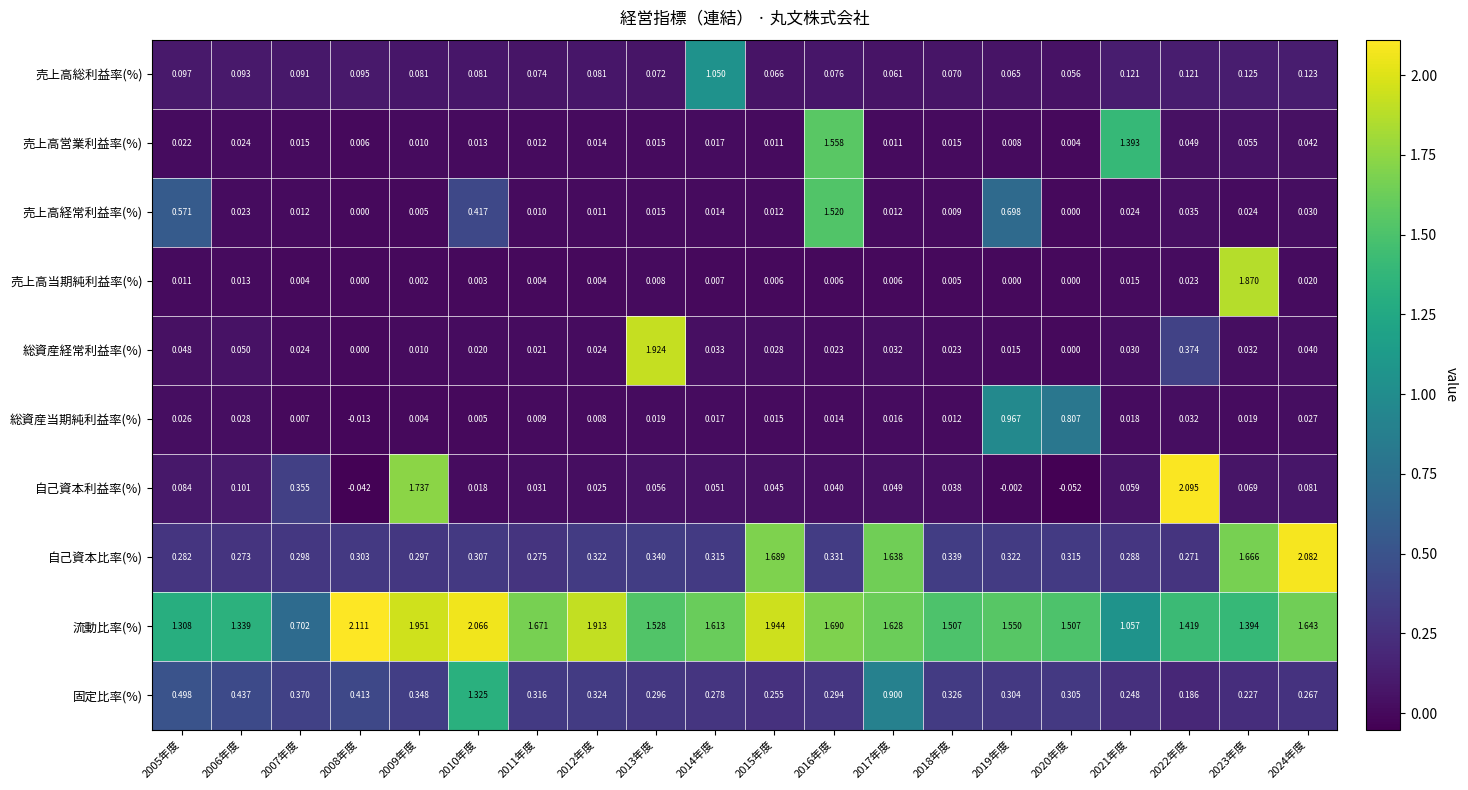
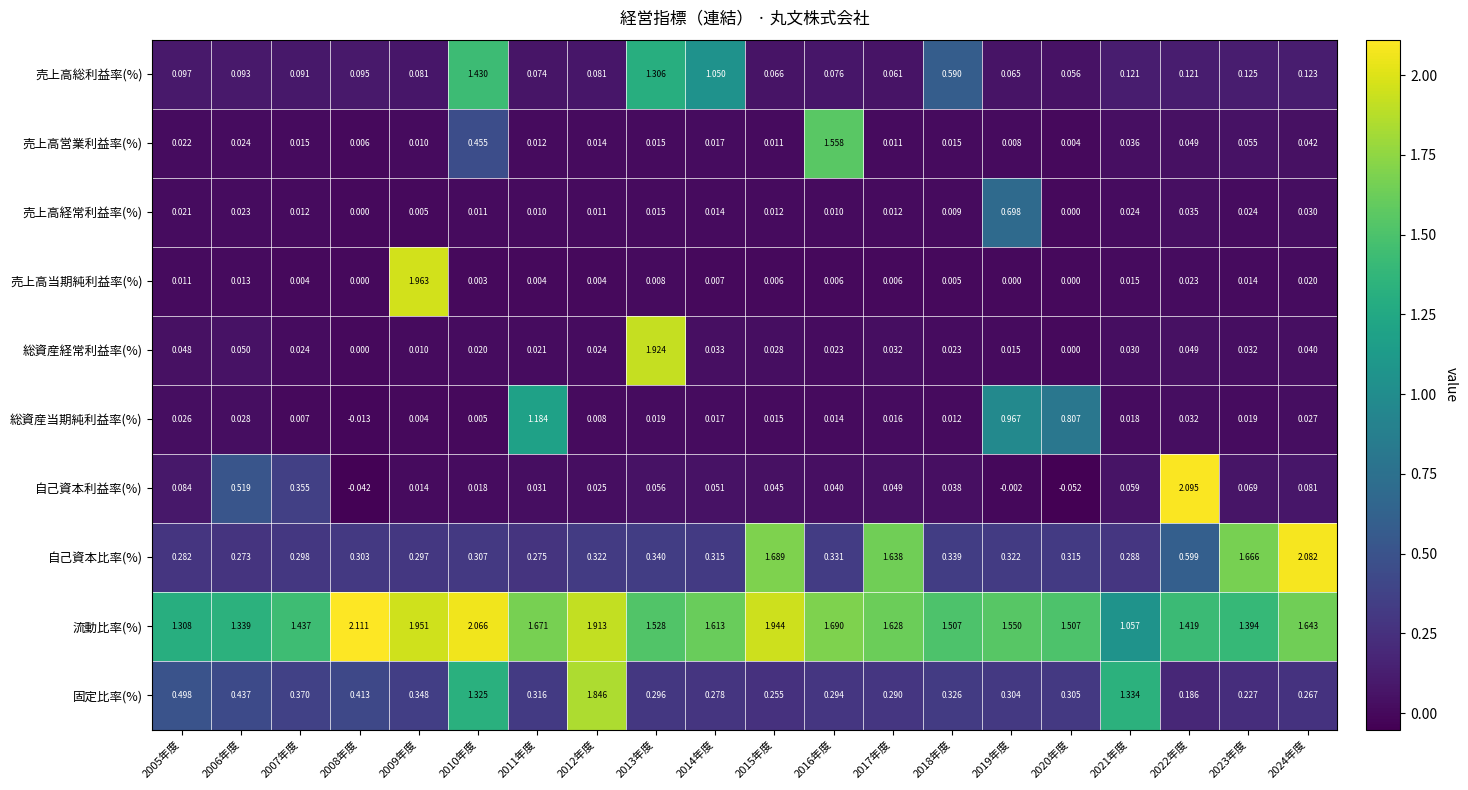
売上高総利益率(%), 2010年度: 0.081 -> 1.430
売上高総利益率(%), 2013年度: 0.072 -> 1.306
売上高総利益率(%), 2018年度: 0.070 -> 0.590
売上高営業利益率(%), 2010年度: 0.013 -> 0.455
売上高営業利益率(%), 2021年度: 1.393 -> 0.036
売上高経常利益率(%), 2005年度: 0.571 -> 0.021
売上高経常利益率(%), 2010年度: 0.417 -> 0.011
売上高経常利益率(%), 2016年度: 1.520 -> 0.010
売上高当期純利益率(%), 2009年度: 0.002 -> 1.963
売上高当期純利益率(%), 2023年度: 1.870 -> 0.014
総資産経常利益率(%), 2022年度: 0.374 -> 0.049
総資産当期純利益率(%), 2011年度: 0.009 -> 1.184
自己資本利益率(%), 2006年度: 0.101 -> 0.519
自己資本利益率(%), 2009年度: 1.737 -> 0.014
自己資本比率(%), 2022年度: 0.271 -> 0.599
流動比率(%), 2007年度: 0.702 -> 1.437
固定比率(%), 2012年度: 0.324 -> 1.846
固定比率(%), 2017年度: 0.900 -> 0.290
固定比率(%), 2021年度: 0.248 -> 1.334
